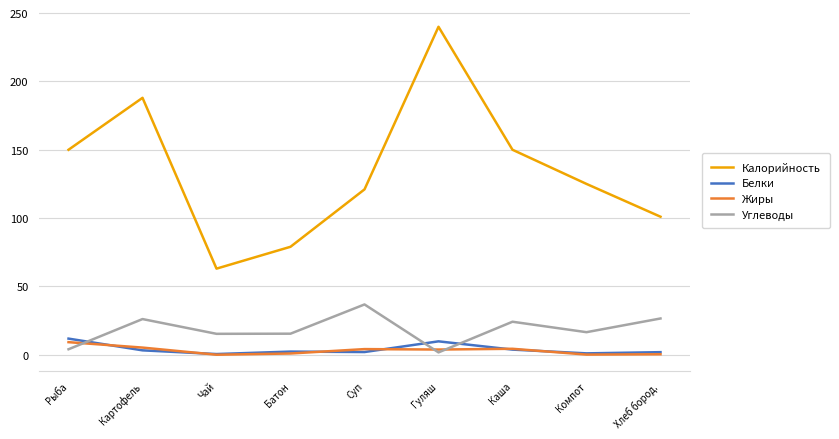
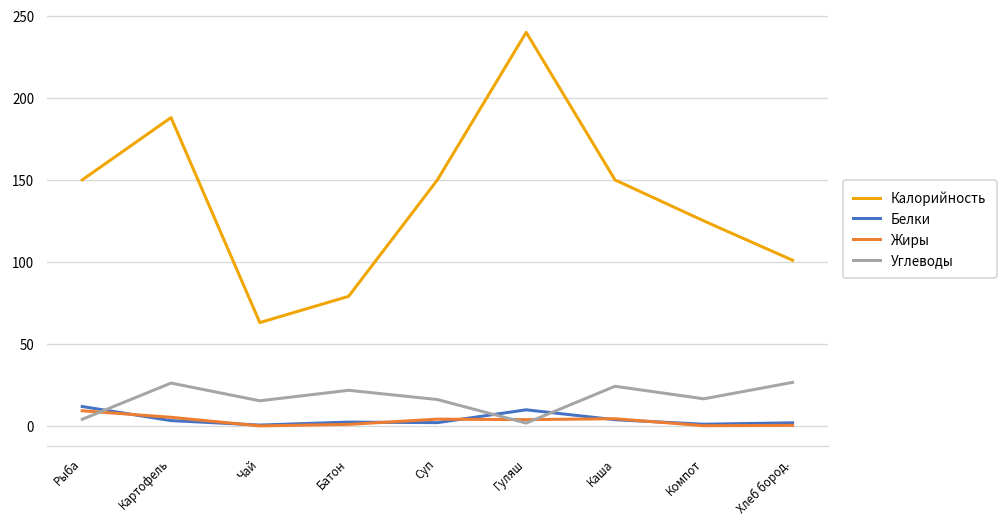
Углеводы, Батон: 15 -> 22
Калорийность, Суп: 121 -> 150
Углеводы, Суп: 37 -> 16
